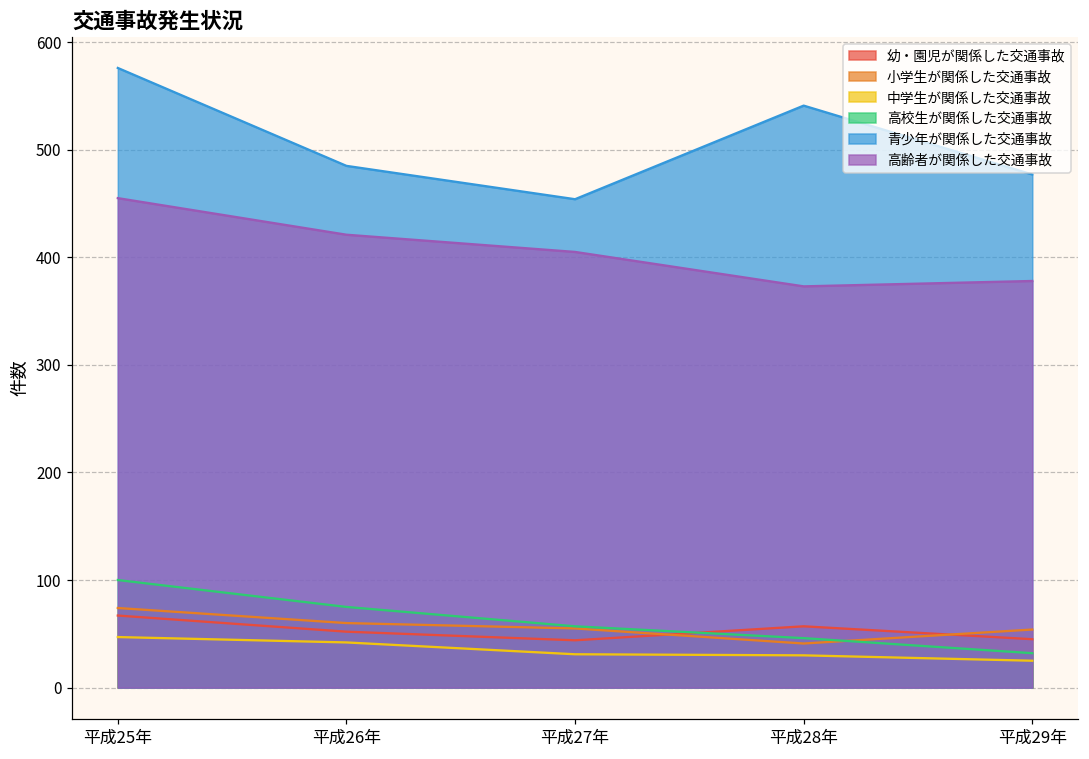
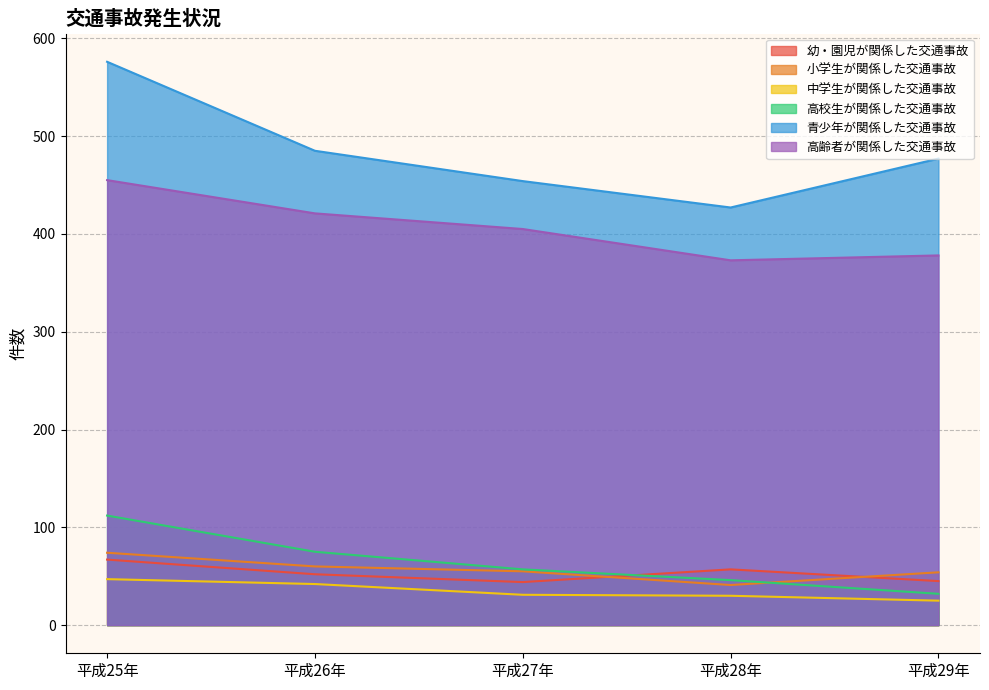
高校生が関係した交通事故, 平成25年: 100 -> 110
青少年が関係した交通事故, 平成28年: 540 -> 430
